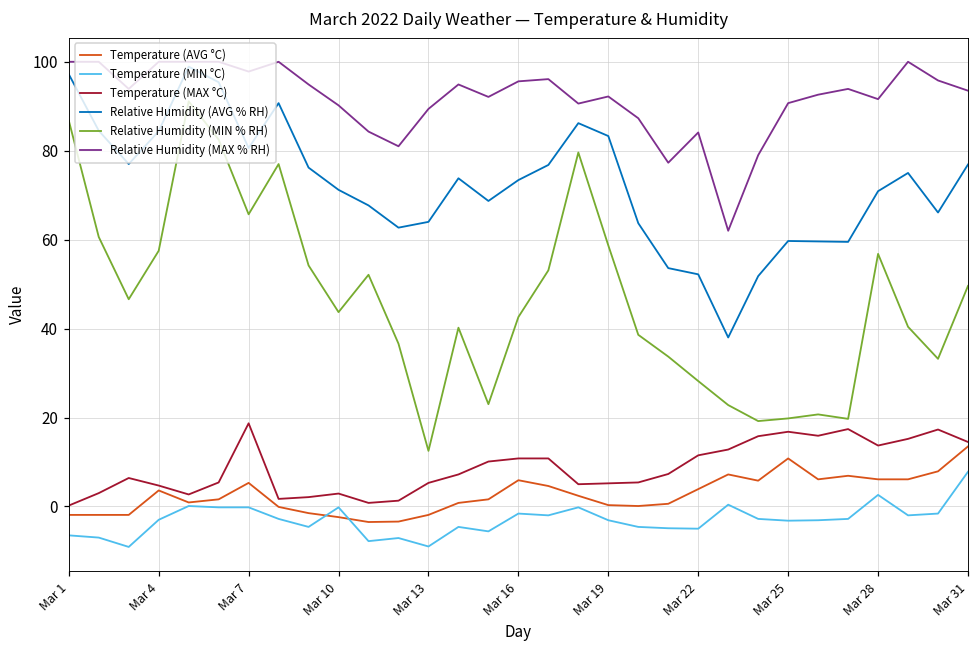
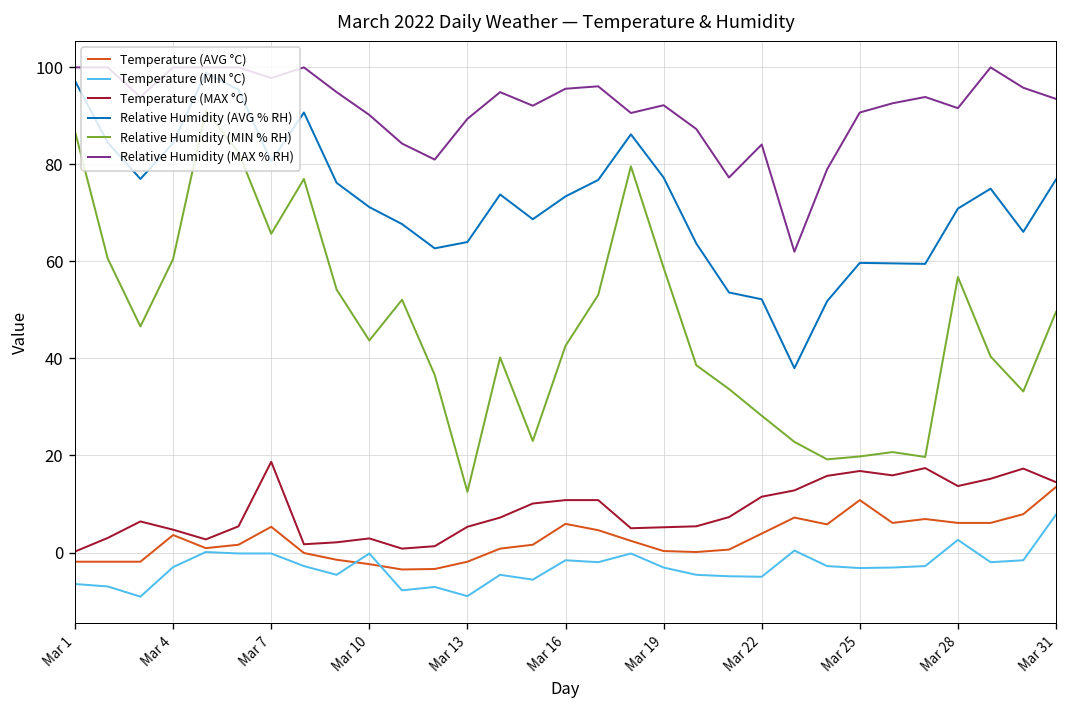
Relative Humidity (MIN % RH), Mar 4: 58 -> 61
Relative Humidity (AVG % RH), Mar 19: 83 -> 77
